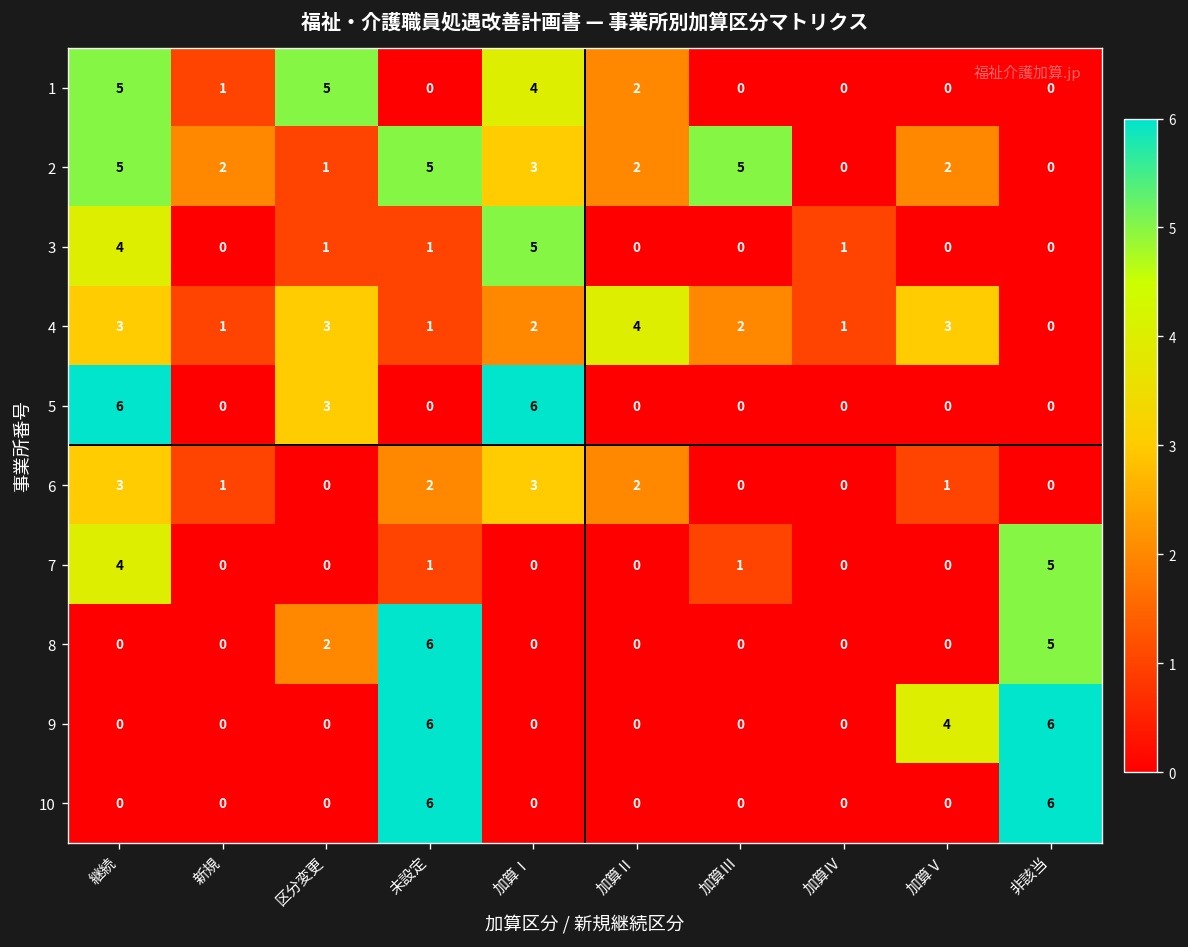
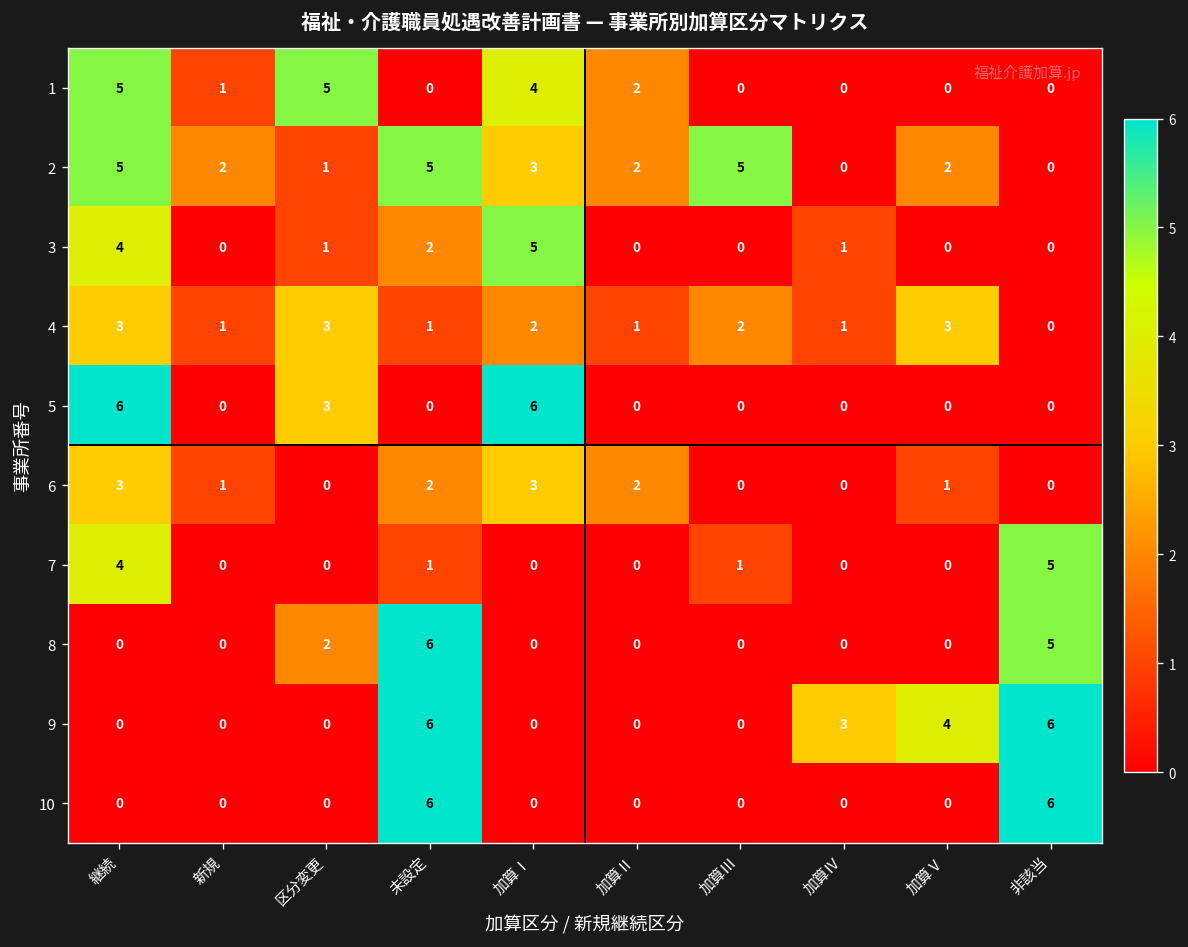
3, 未設定: 1 -> 2
4, 加算Ⅱ: 4 -> 1
9, 加算Ⅳ: 0 -> 3
